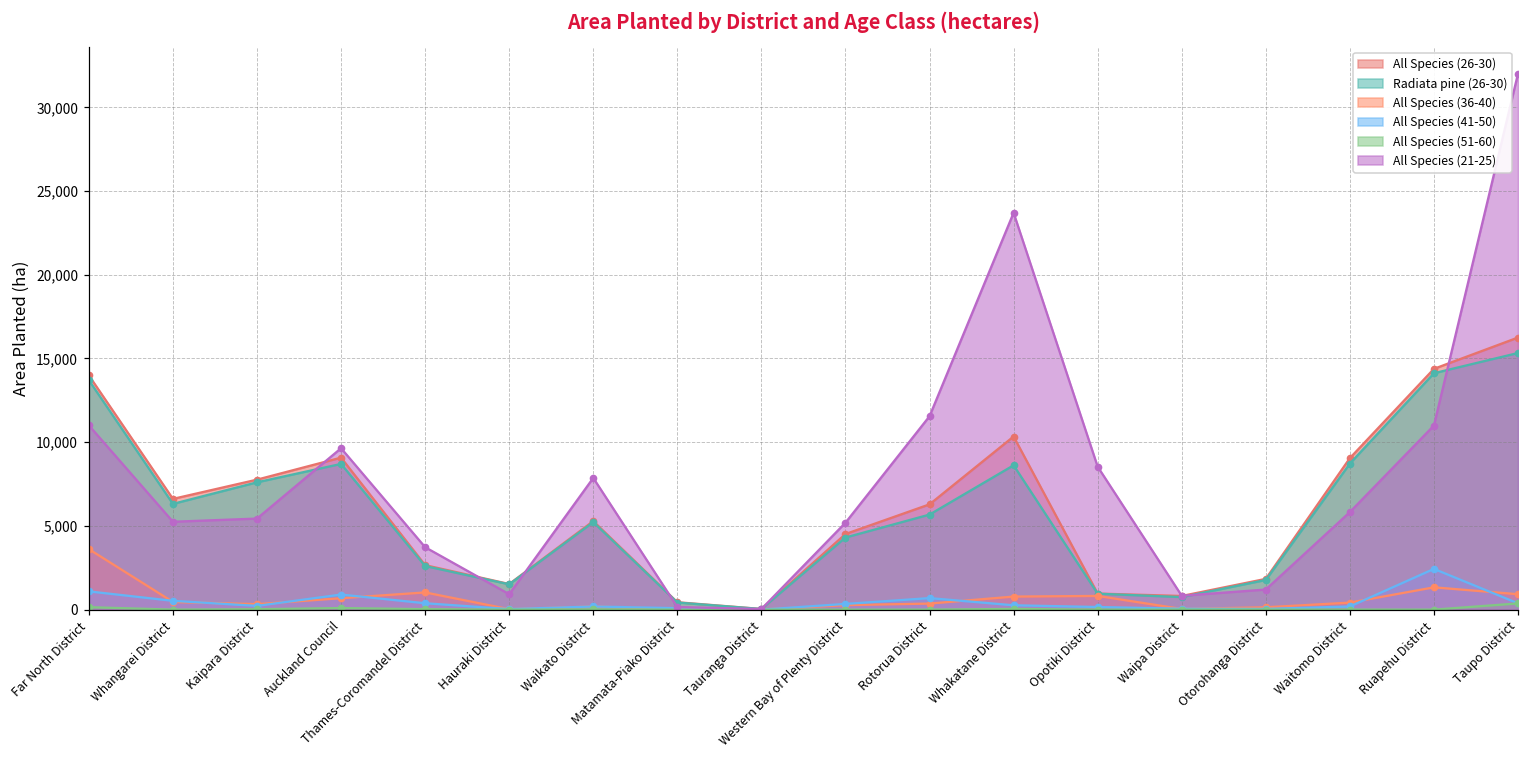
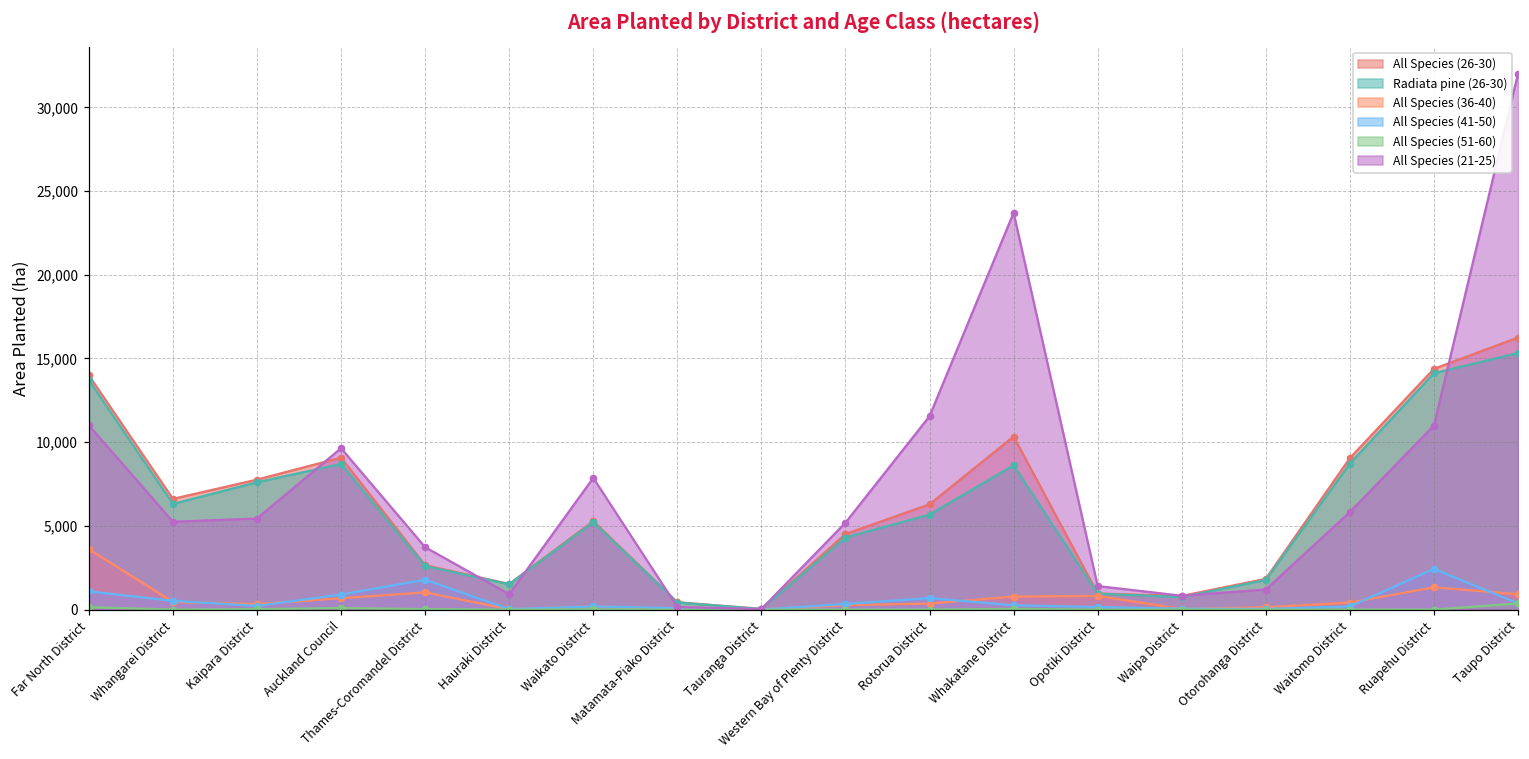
All Species (41-50), Thames-Coromandel District: 400 -> 1,800
All Species (21-25), Opotiki District: 8,500 -> 1,400
